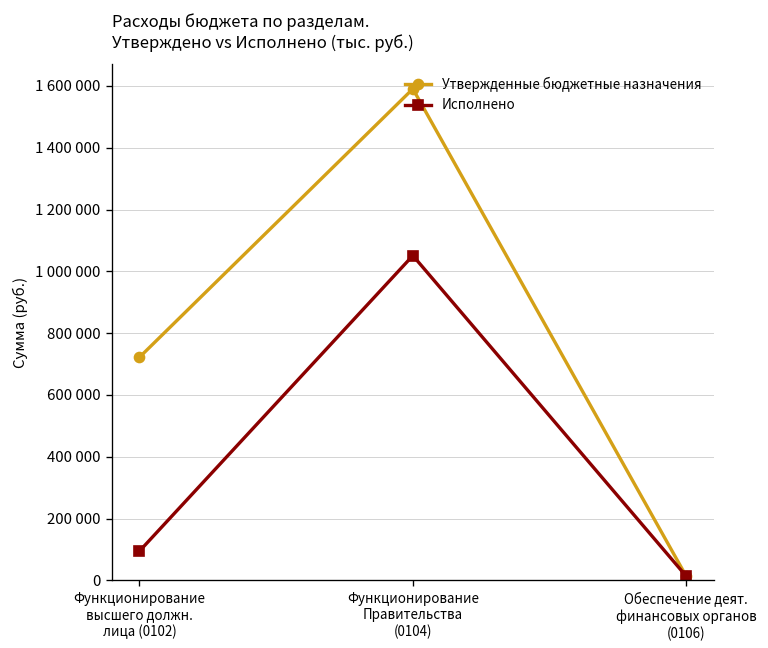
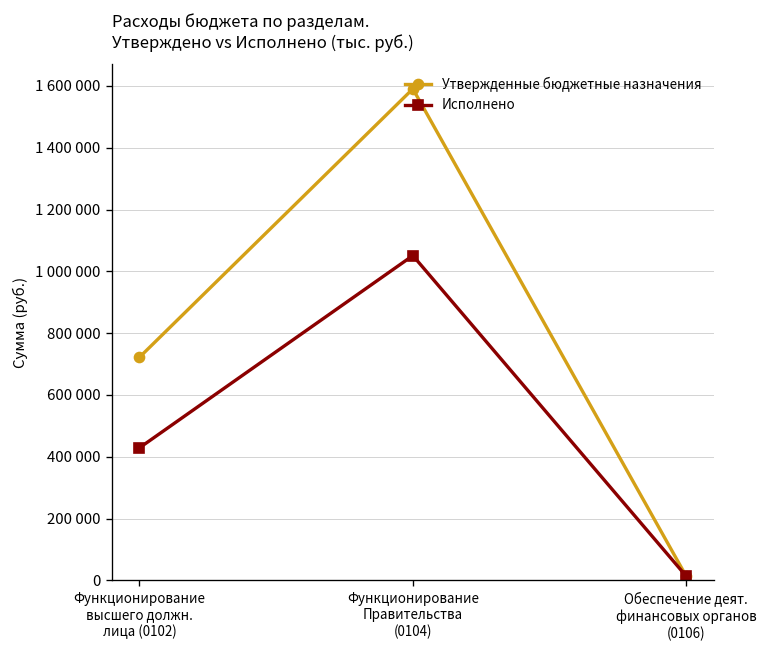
Исполнено, Функционирование высшего должн. лица (0102): 90000 -> 430000
